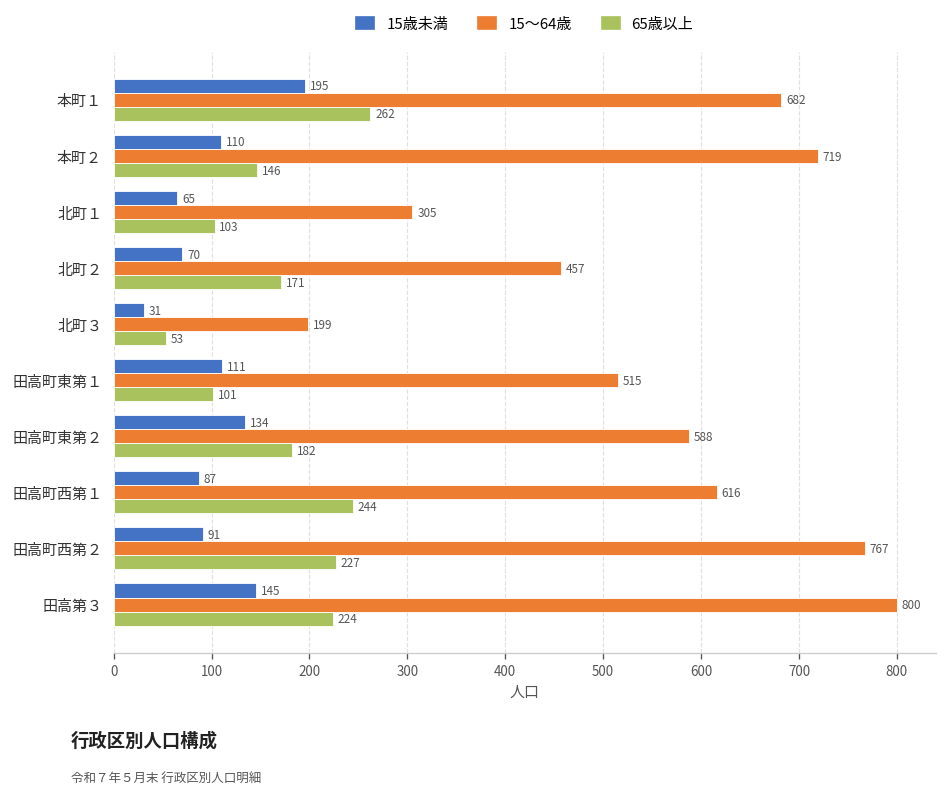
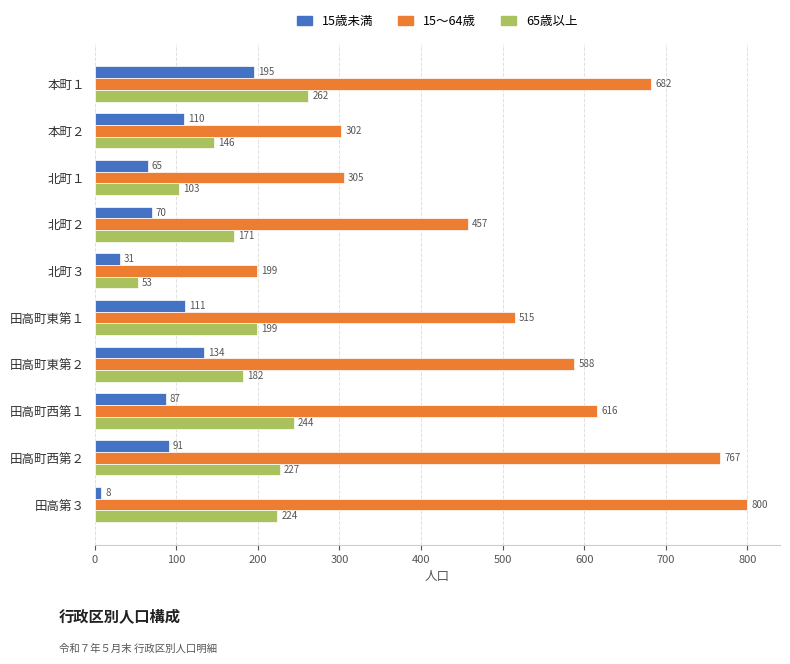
15～64歳, 本町２: 719 -> 302
65歳以上, 田高町東第１: 101 -> 199
15歳未満, 田高第３: 145 -> 8
